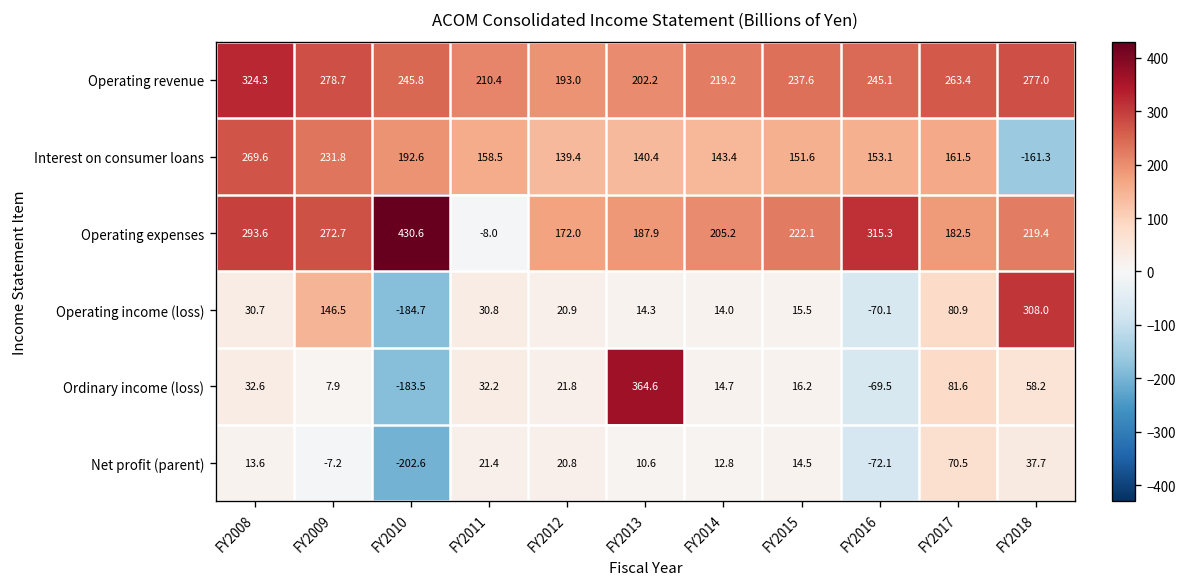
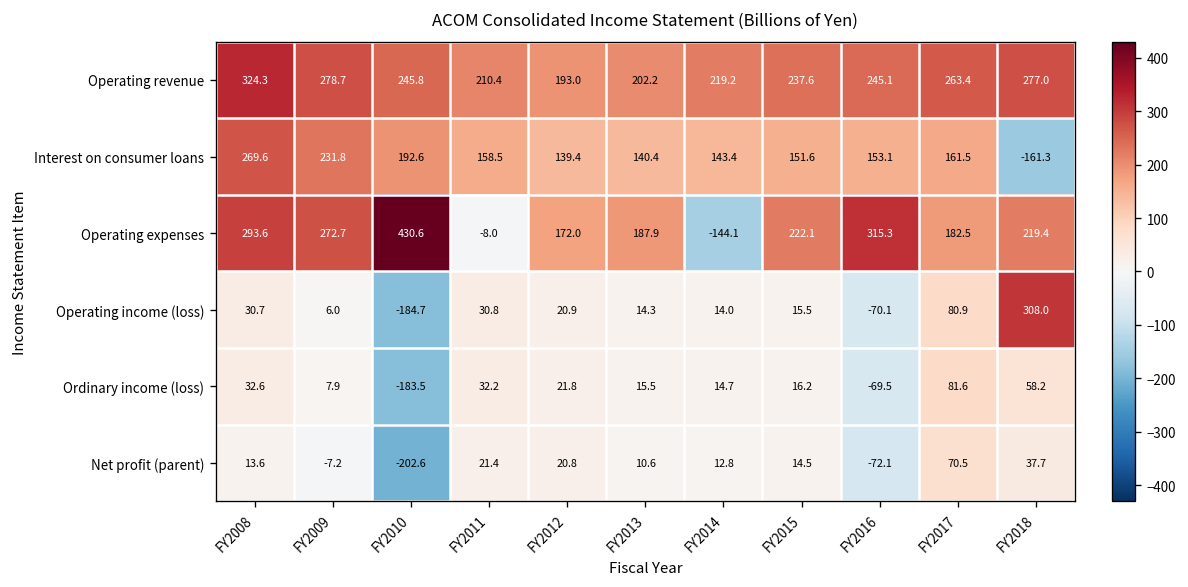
Operating expenses, FY2014: 205.2 -> -144.1
Operating income (loss), FY2009: 146.5 -> 6.0
Ordinary income (loss), FY2013: 364.6 -> 15.5
